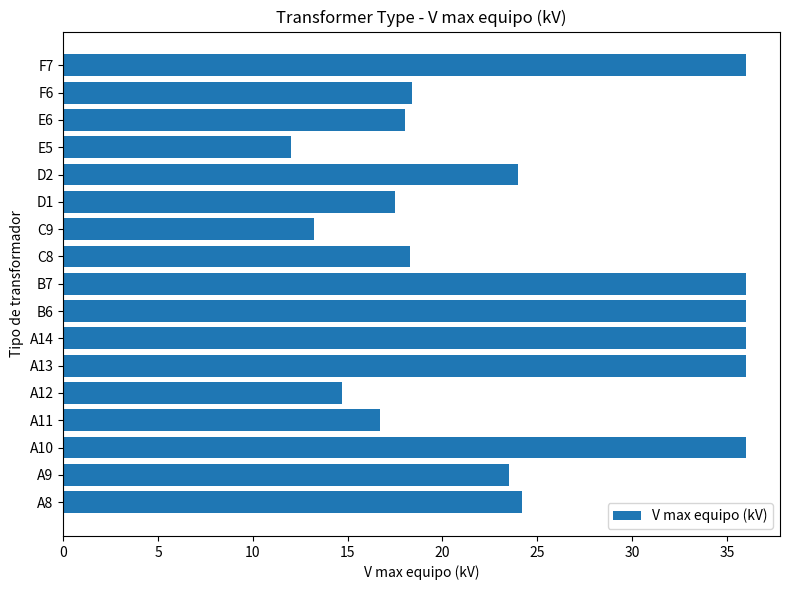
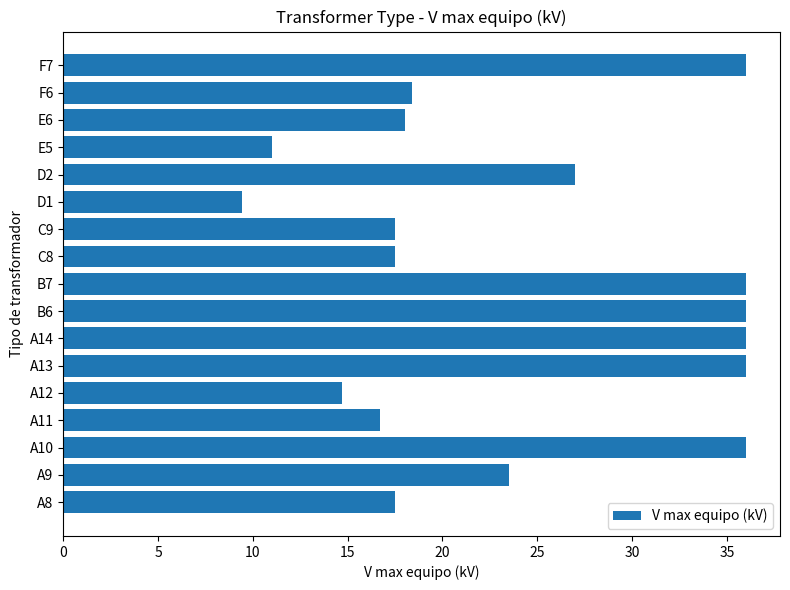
E5: 12 -> 11
D2: 24 -> 27
D1: 17.5 -> 9.4
C9: 13.2 -> 17.5
C8: 18.3 -> 17.5
A8: 24.2 -> 17.5
